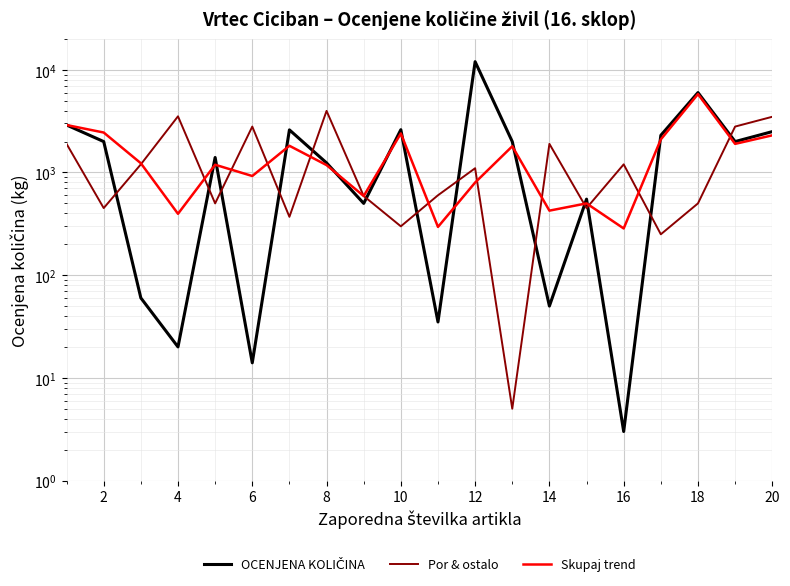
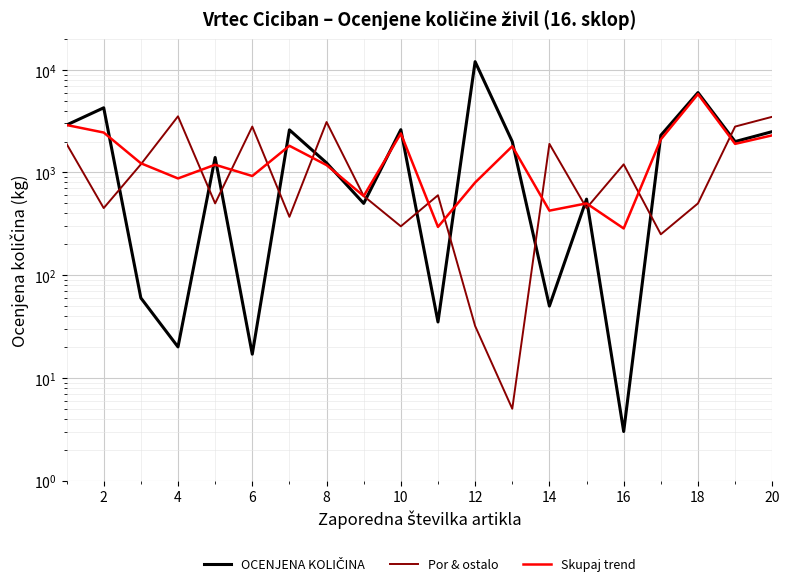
OCENJENA KOLIČINA, 2: 2000 -> 4300
Skupaj trend, 4: 400 -> 900
OCENJENA KOLIČINA, 6: 14 -> 17
Por & ostalo, 8: 4000 -> 3100
Por & ostalo, 12: 1100 -> 32
